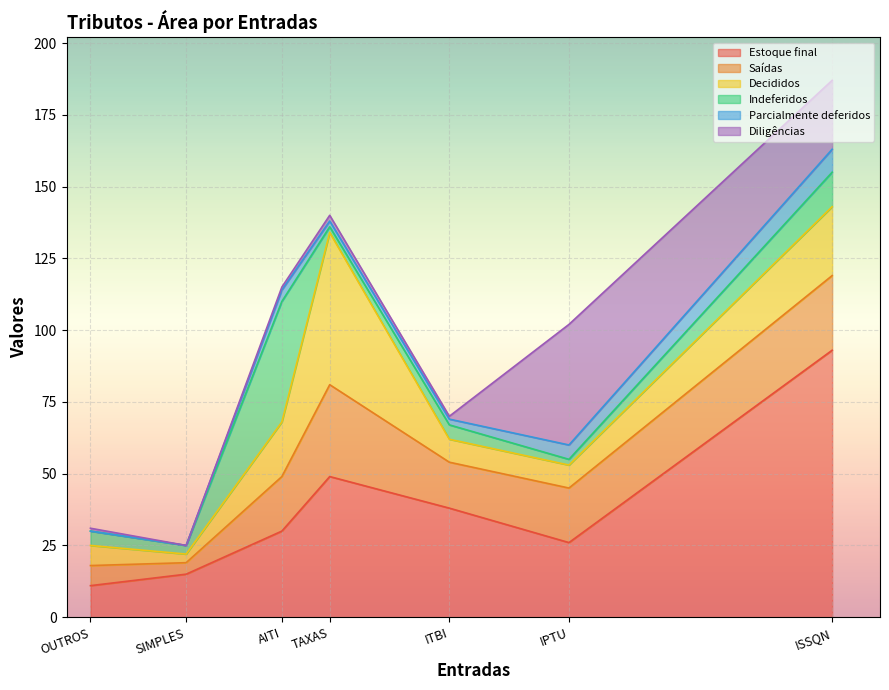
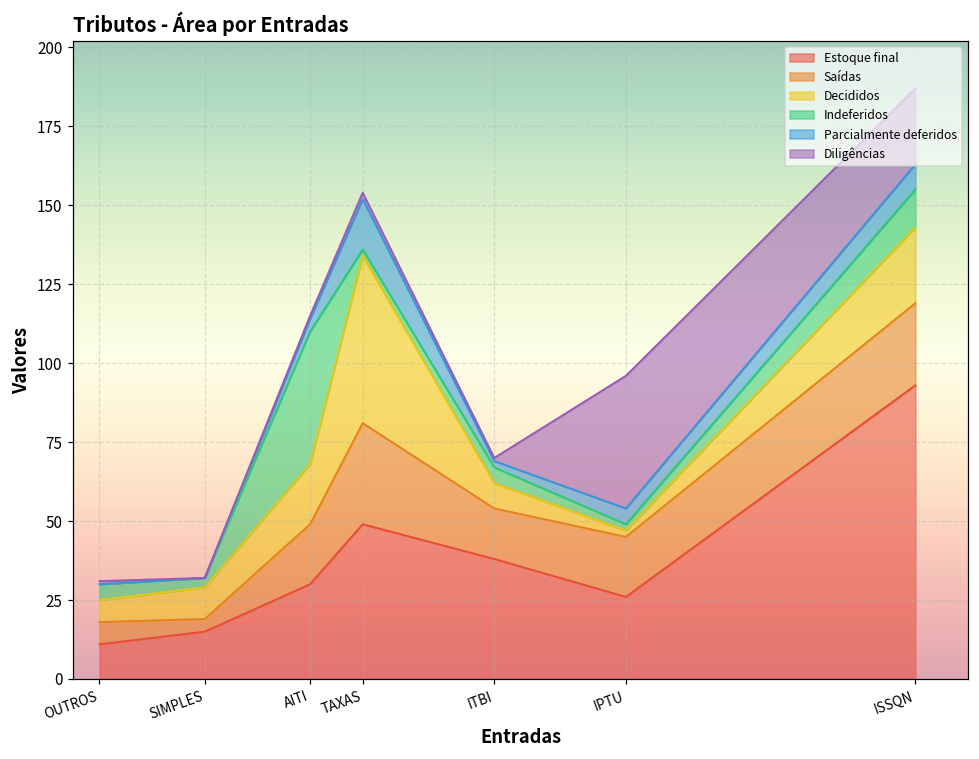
Decididos, SIMPLES: 3 -> 10
Parcialmente deferidos, TAXAS: 2 -> 16
Decididos, IPTU: 8 -> 2
